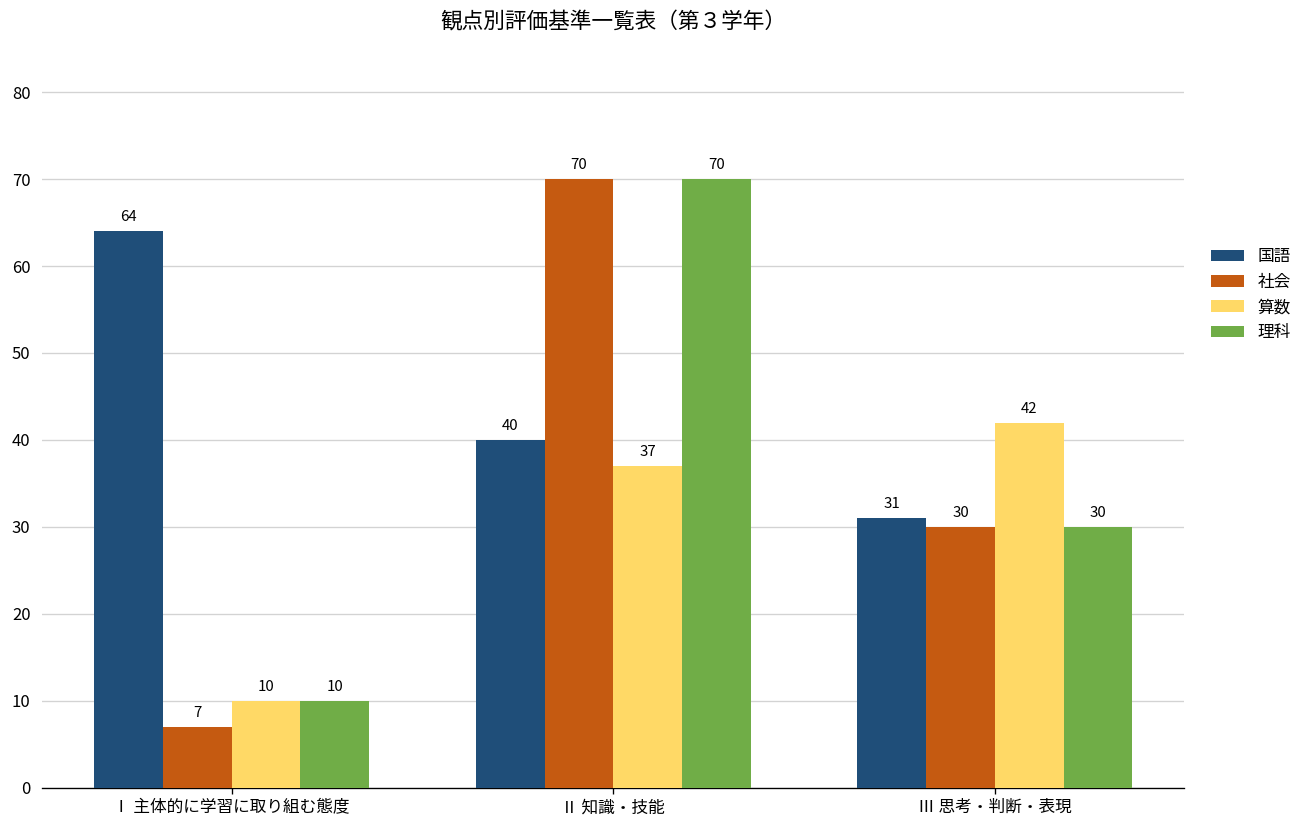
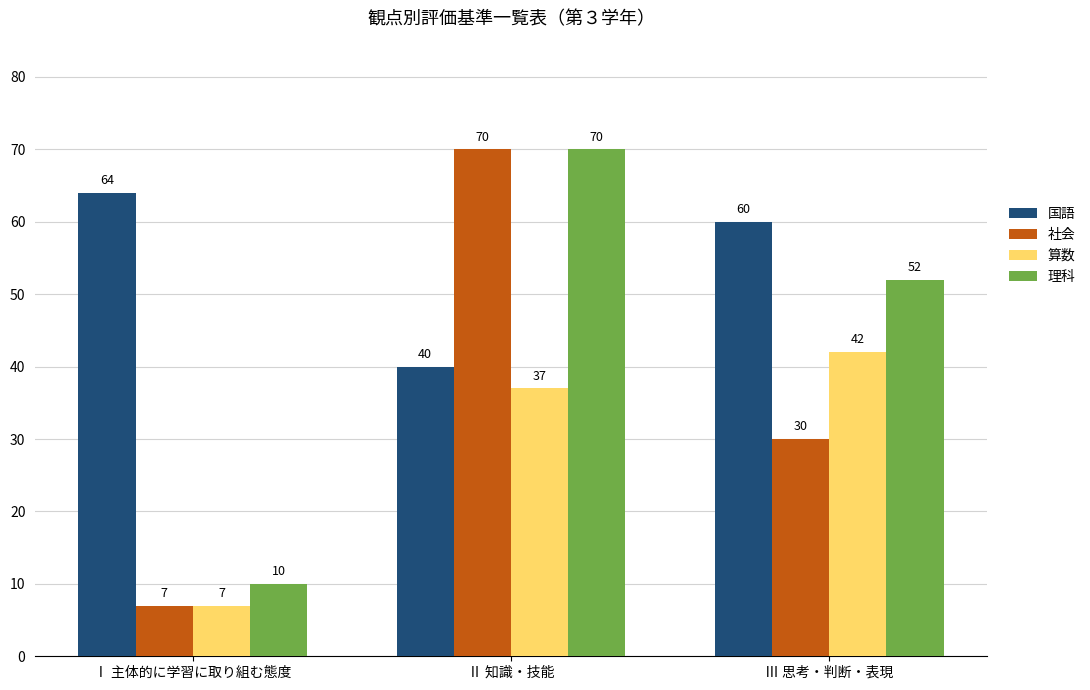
算数, Ⅰ 主体的に学習に取り組む態度: 10 -> 7
国語, Ⅲ 思考・判断・表現: 31 -> 60
理科, Ⅲ 思考・判断・表現: 30 -> 52
